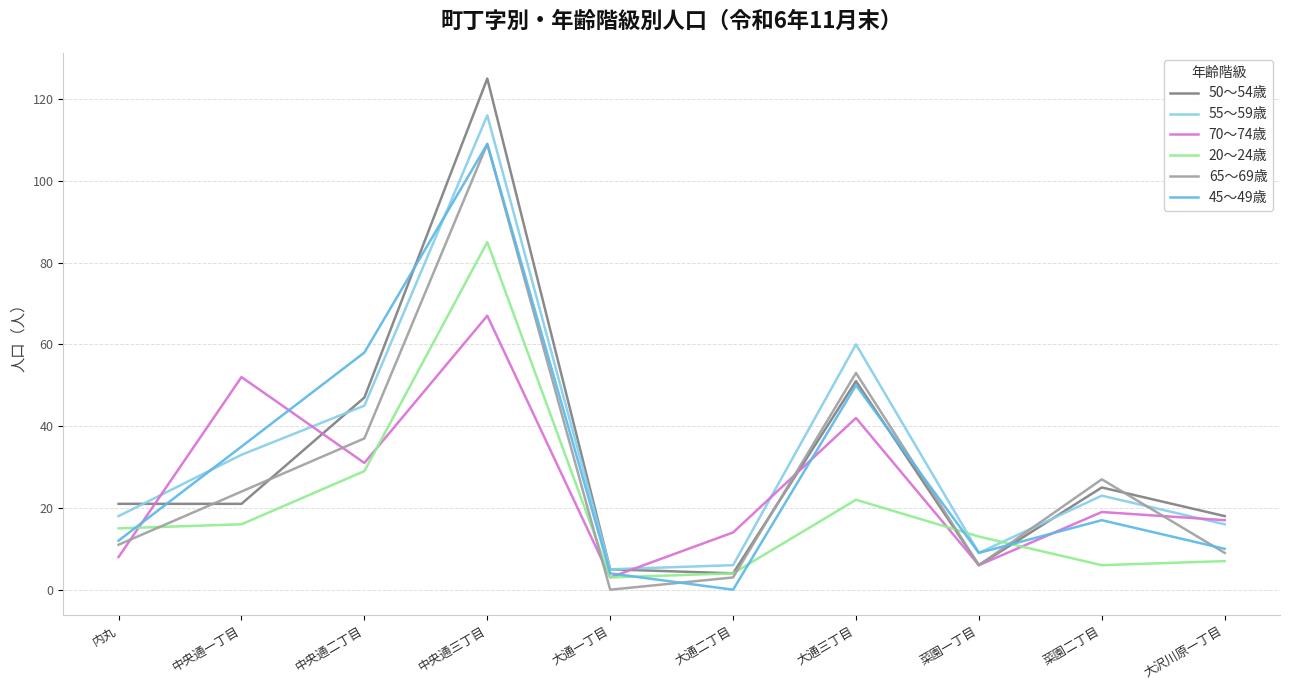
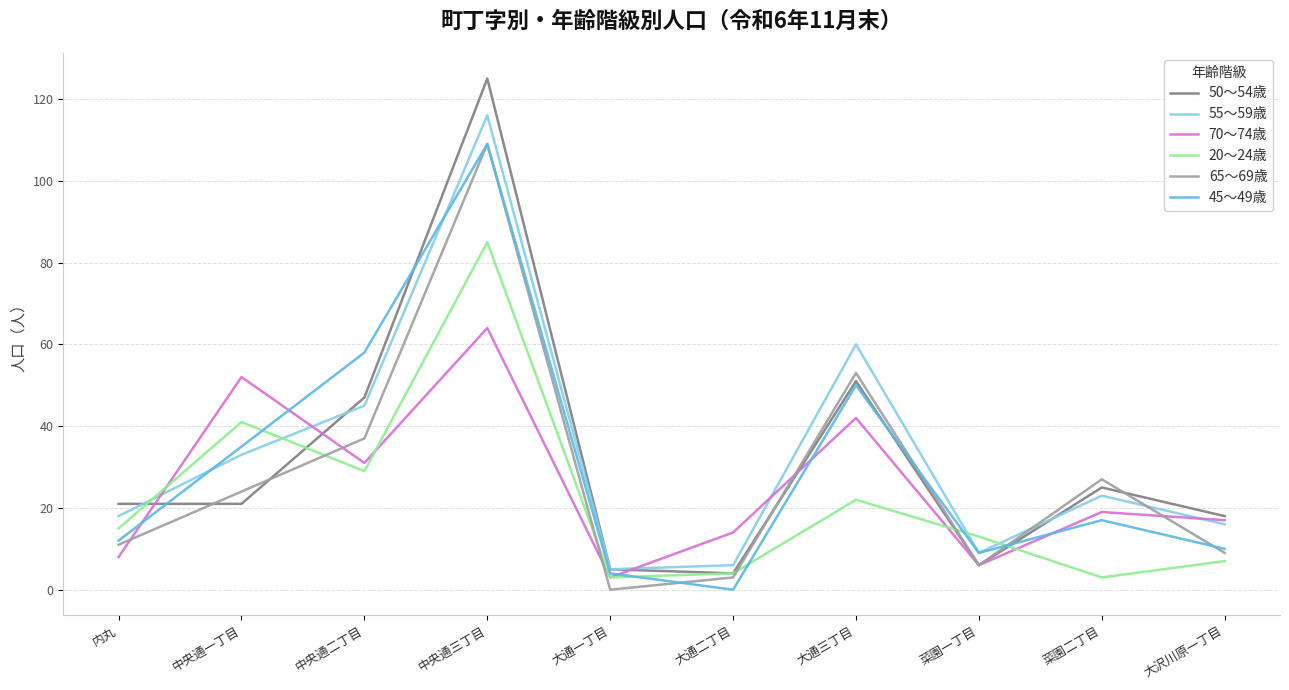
20～24歳, 中央通一丁目: 16 -> 41
70～74歳, 中央通三丁目: 67 -> 64
20～24歳, 菜園二丁目: 6 -> 3
